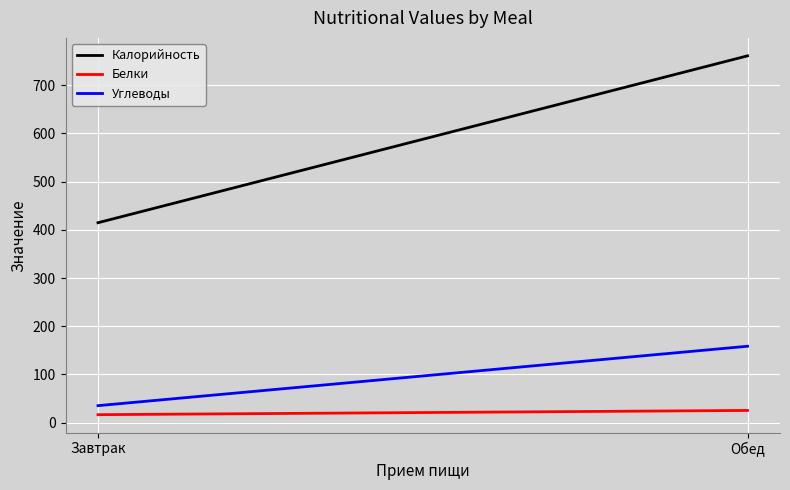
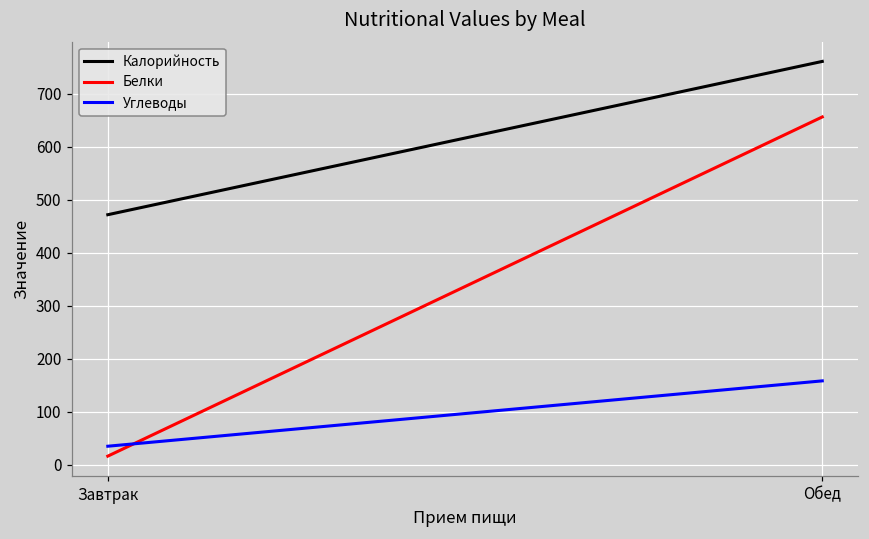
Калорийность, Завтрак: 410 -> 470
Белки, Обед: 30 -> 660
